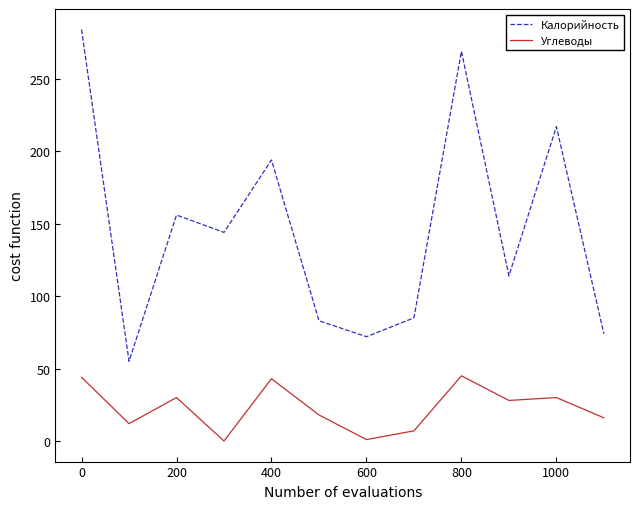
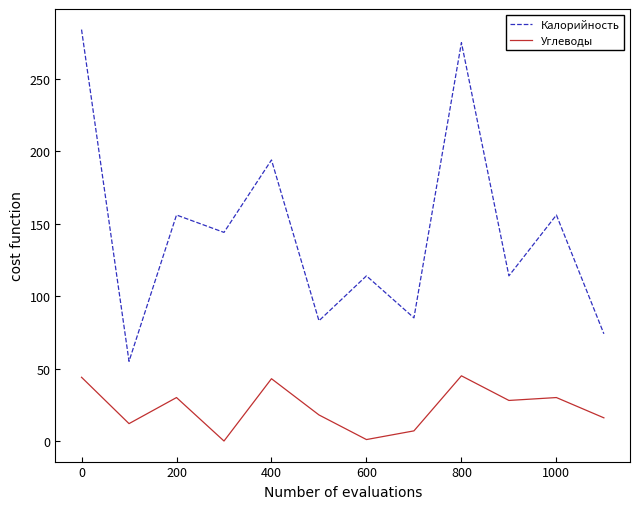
Калорийность, 600: 72 -> 114
Калорийность, 800: 269 -> 275
Калорийность, 1000: 217 -> 156
